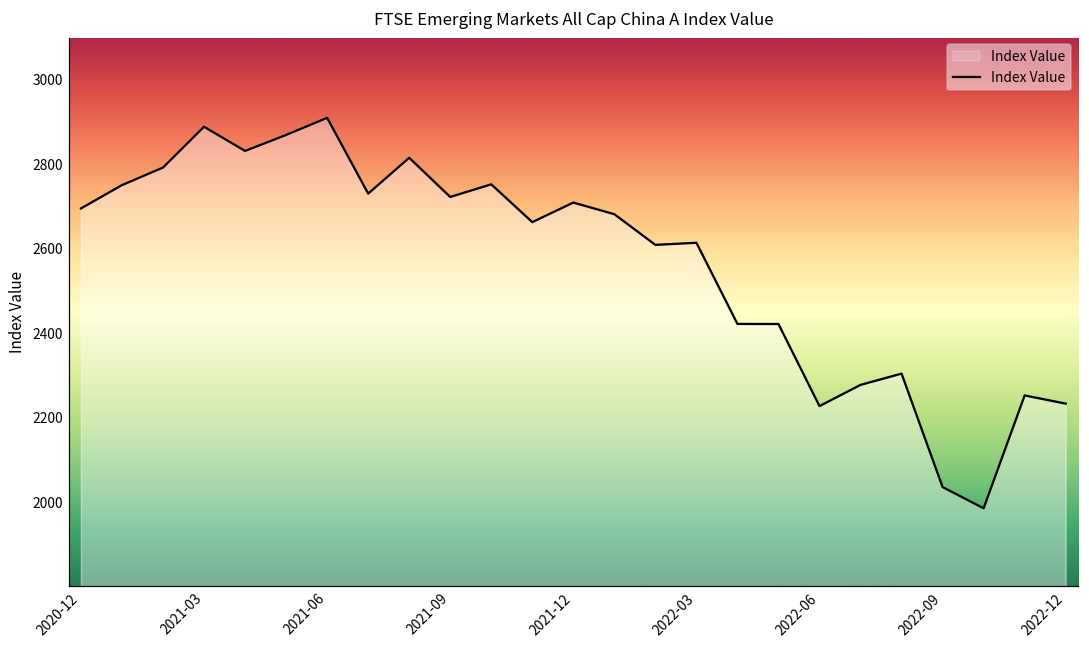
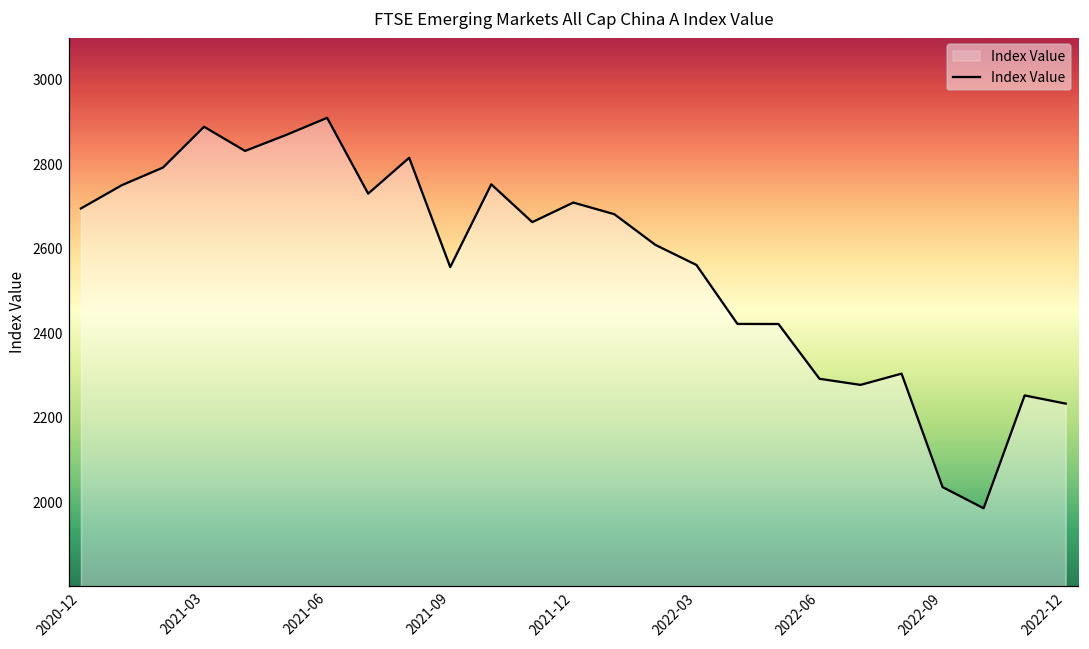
2021-09: 2720 -> 2560
2022-03: 2610 -> 2560
2022-06: 2230 -> 2290
